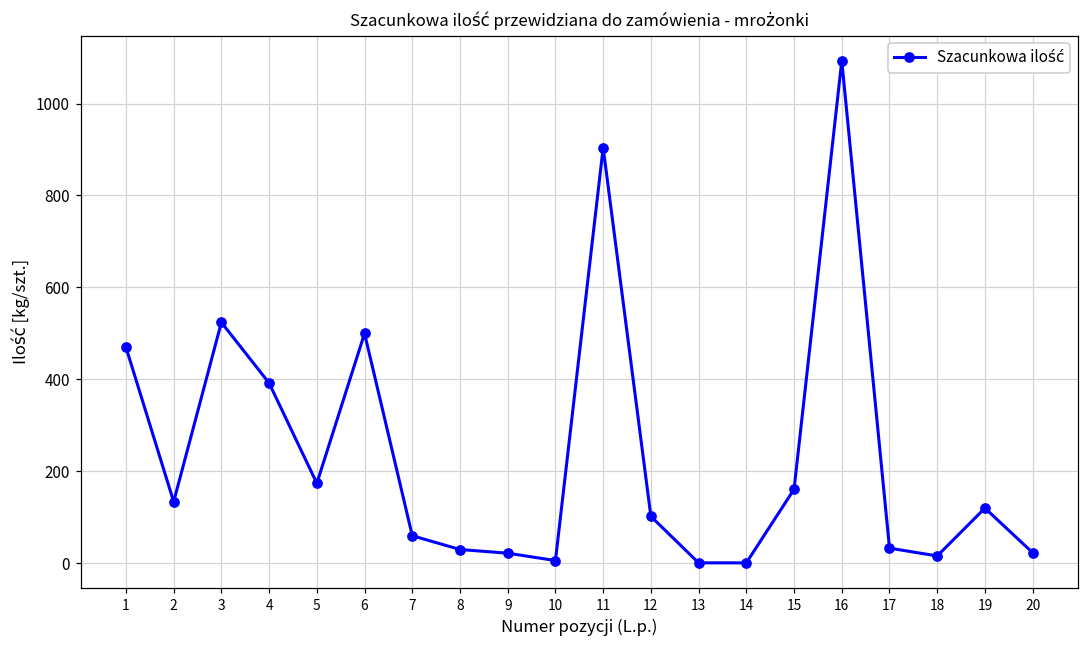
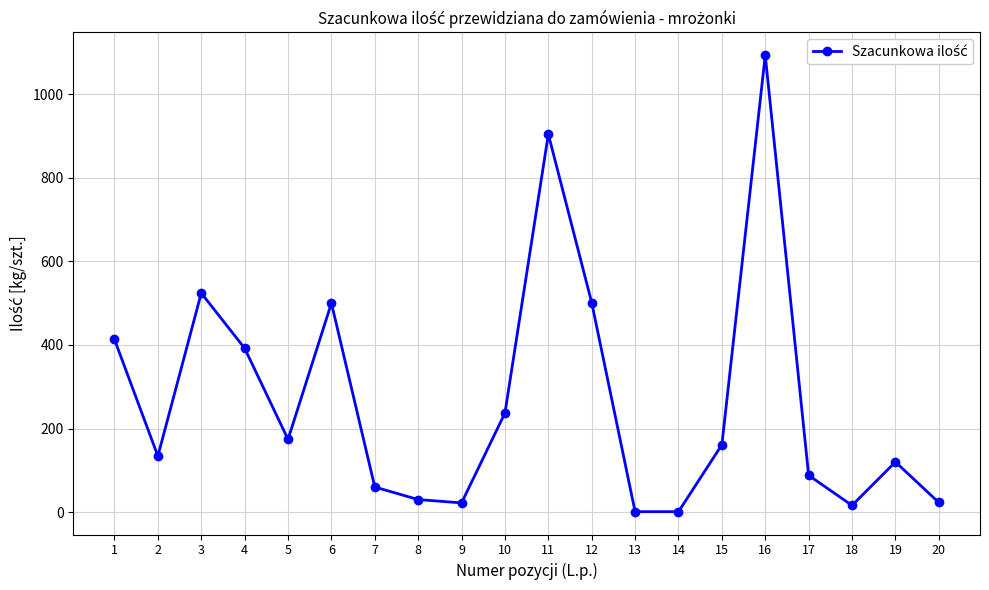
1: 470 -> 410
10: 10 -> 240
12: 100 -> 500
17: 30 -> 90
